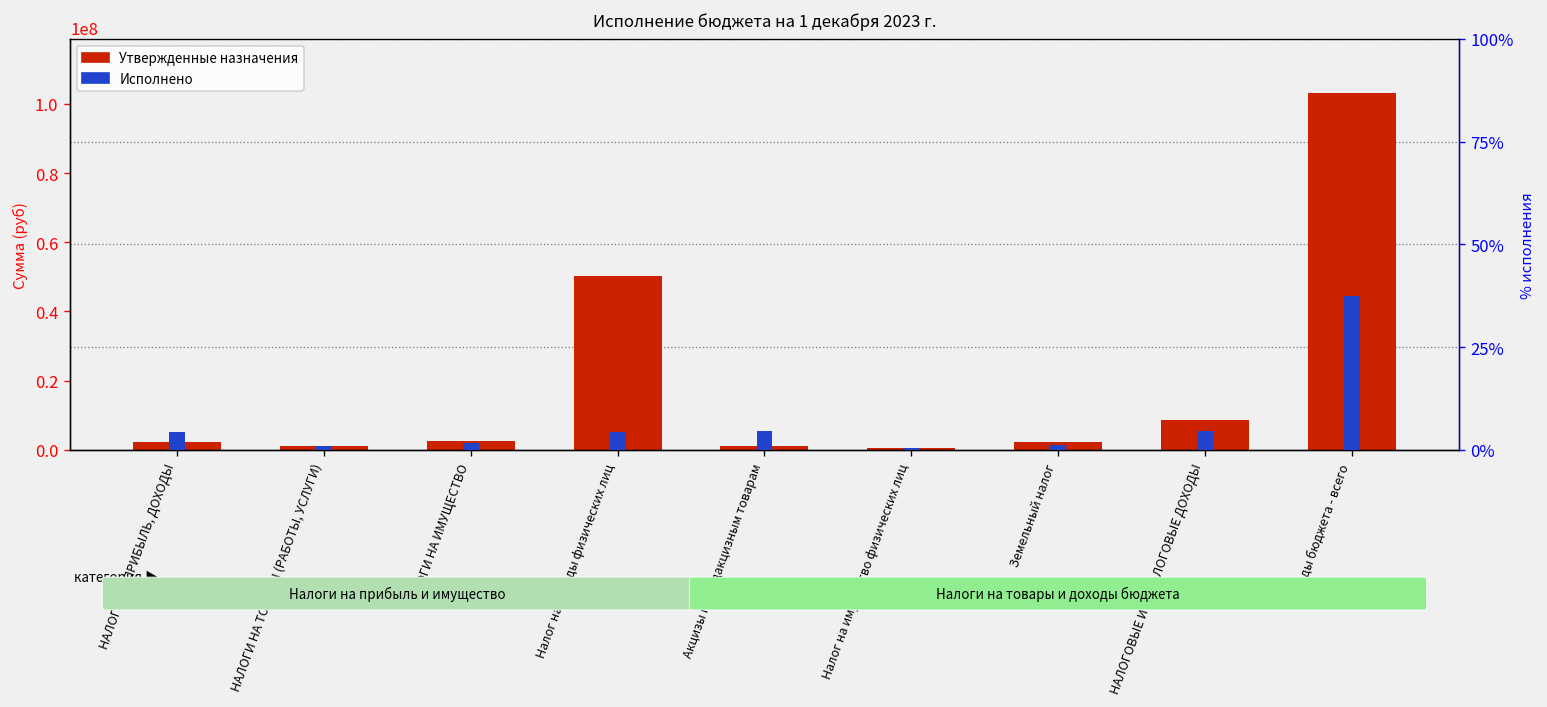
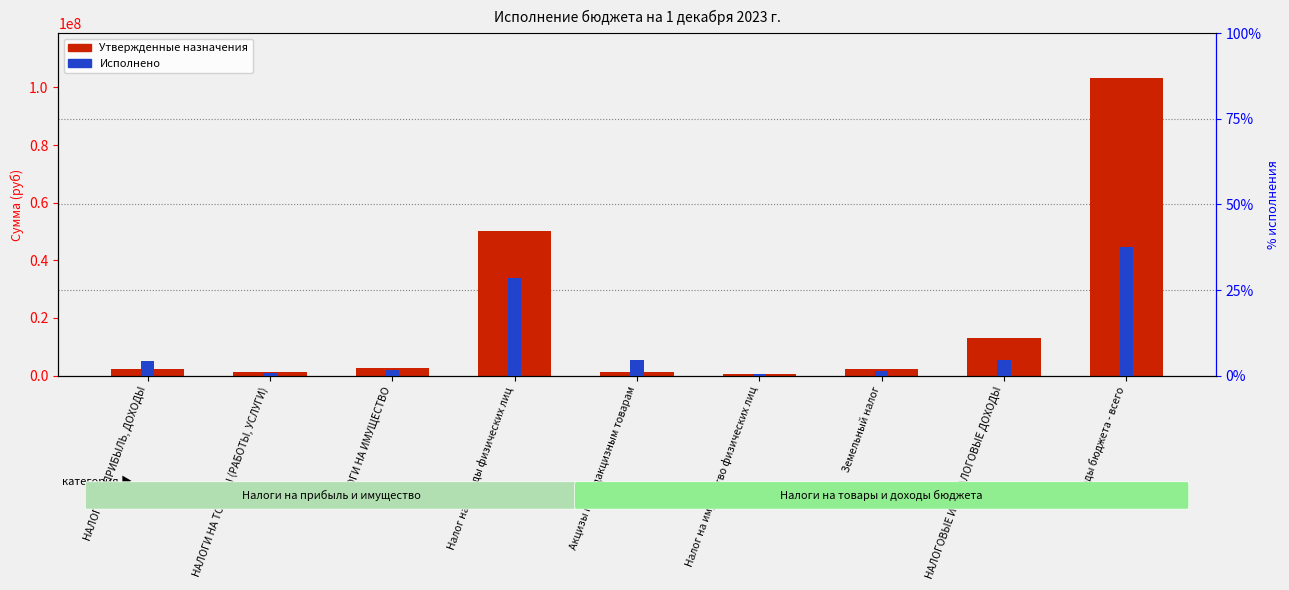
Утвержденные назначения, НАЛОГОВЫЕ И НЕНАЛОГОВЫЕ ДОХОДЫ: 9000000 -> 13000000
Исполнено, Налог на доходы физических лиц: 4% -> 29%
